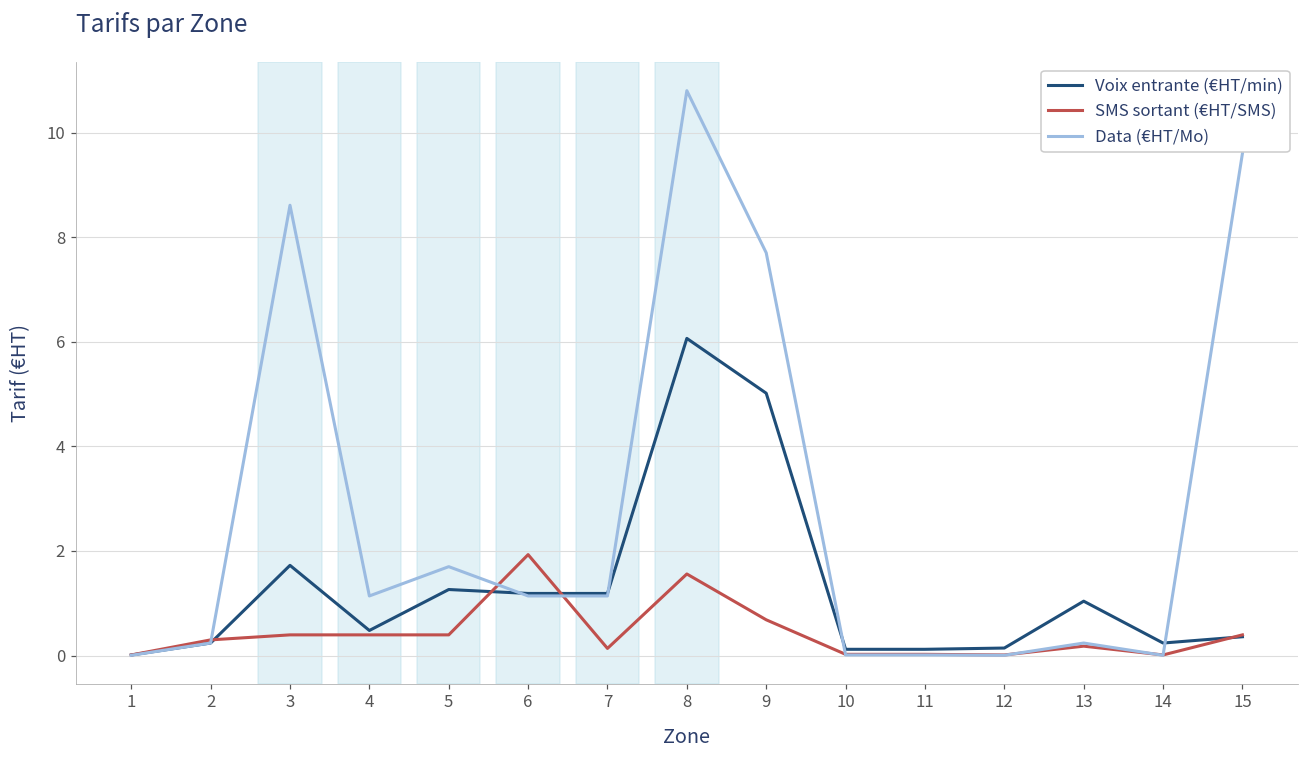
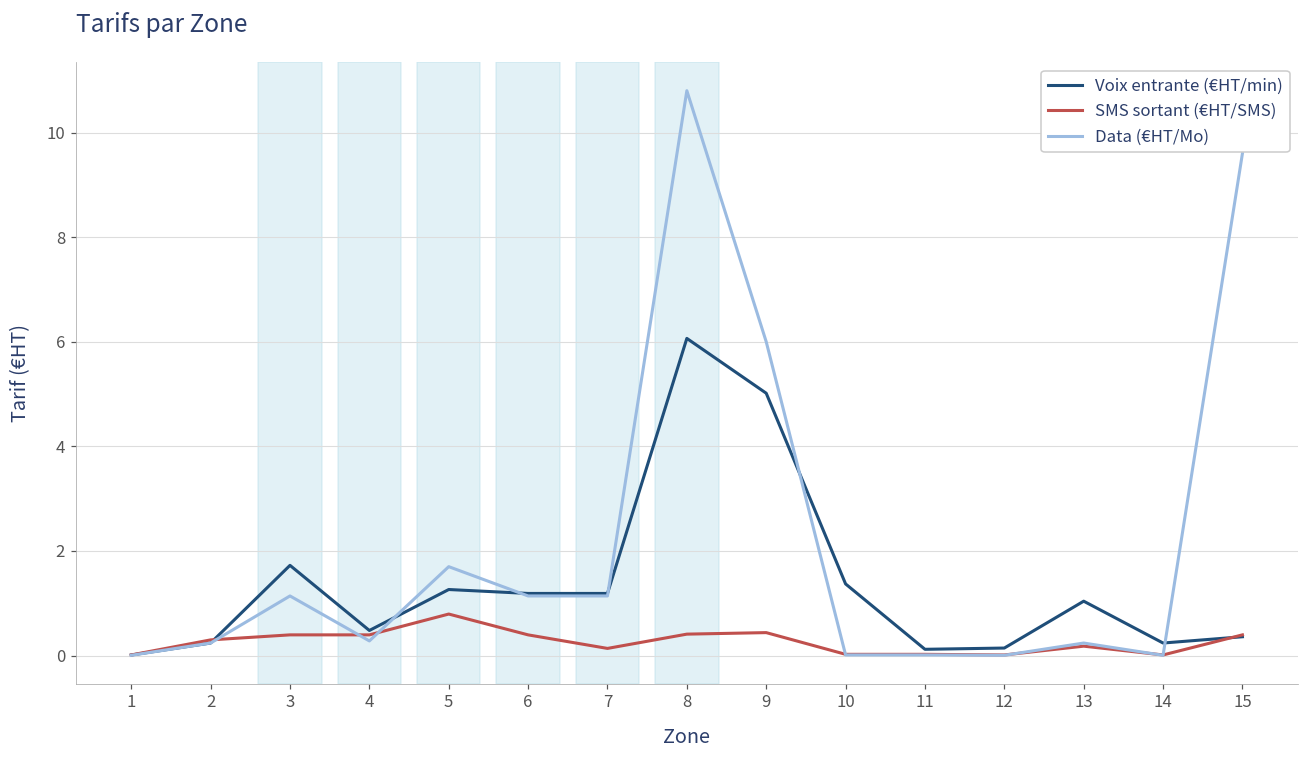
Data (€HT/Mo), 3: 8.6 -> 1.1
Data (€HT/Mo), 4: 1.1 -> 0.3
SMS sortant (€HT/SMS), 5: 0.4 -> 0.8
SMS sortant (€HT/SMS), 6: 1.9 -> 0.4
SMS sortant (€HT/SMS), 8: 1.6 -> 0.4
SMS sortant (€HT/SMS), 9: 0.7 -> 0.4
Data (€HT/Mo), 9: 7.7 -> 6.0
Voix entrante (€HT/min), 10: 0.1 -> 1.4
